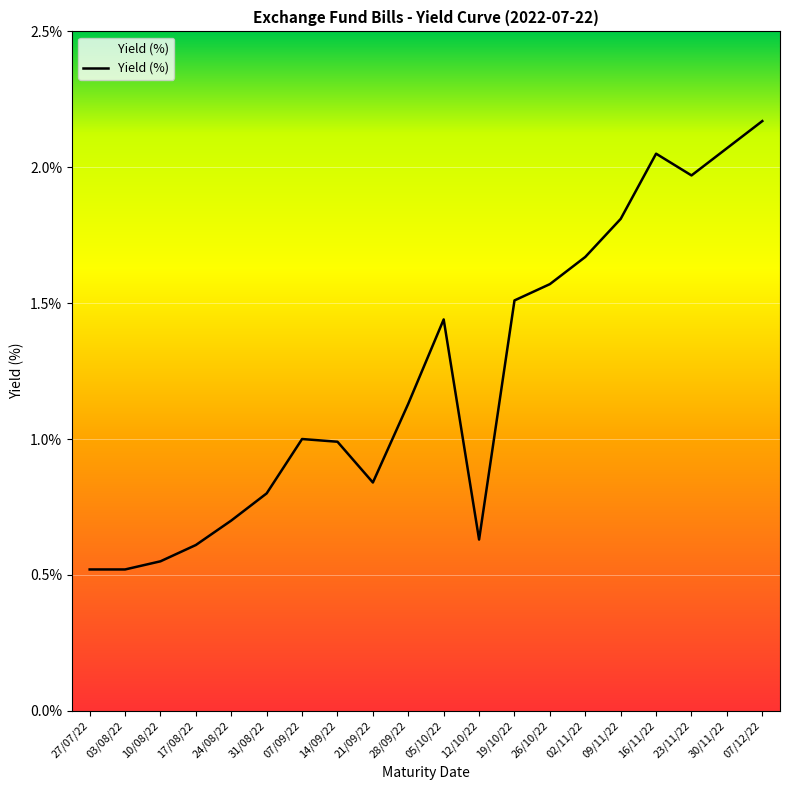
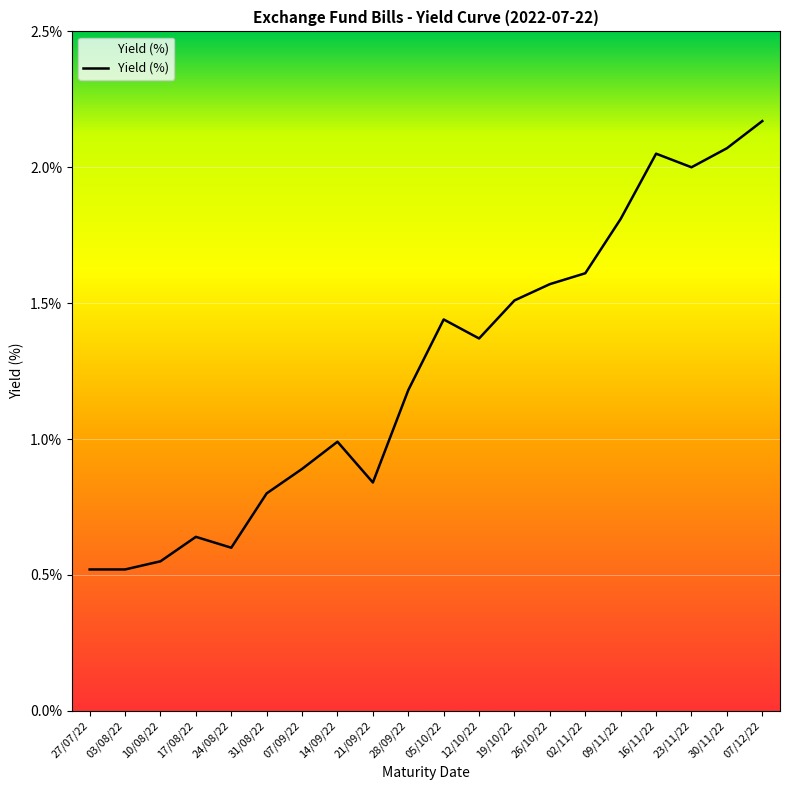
17/08/22: 0.61% -> 0.64%
24/08/22: 0.7% -> 0.6%
07/09/22: 1.00% -> 0.89%
28/09/22: 1.13% -> 1.18%
12/10/22: 0.63% -> 1.37%
02/11/22: 1.67% -> 1.61%
23/11/22: 1.97% -> 2.00%
